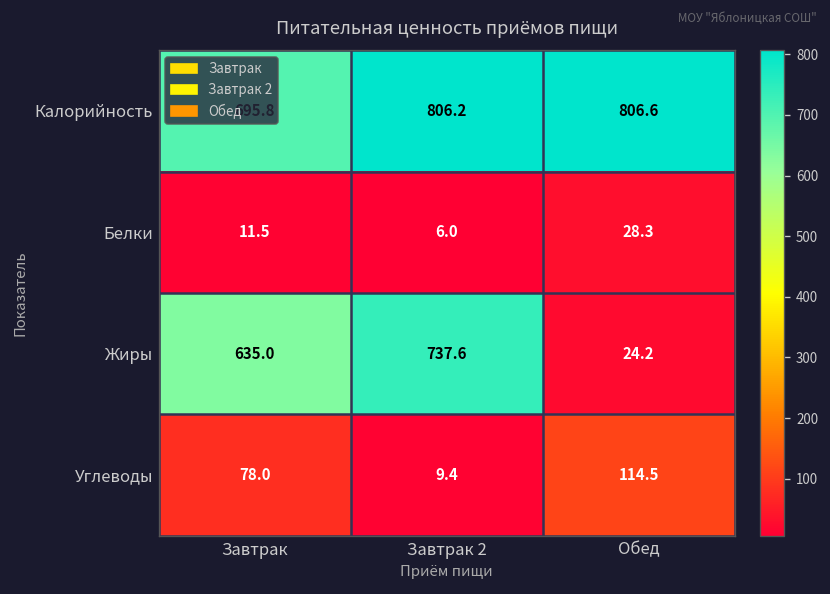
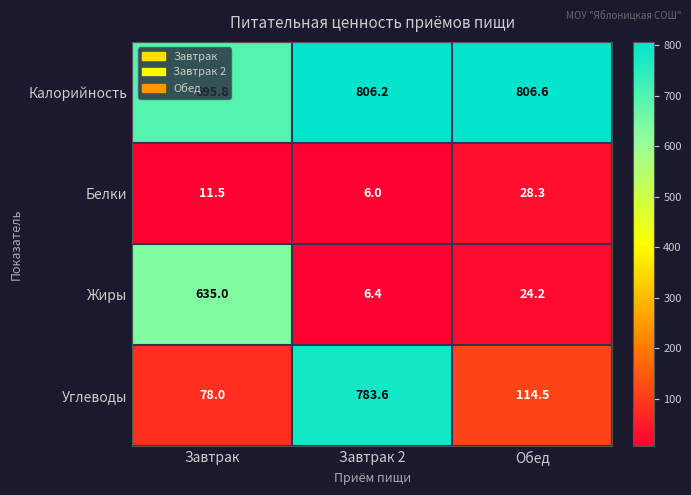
Жиры, Завтрак 2: 737.6 -> 6.4
Углеводы, Завтрак 2: 9.4 -> 783.6
